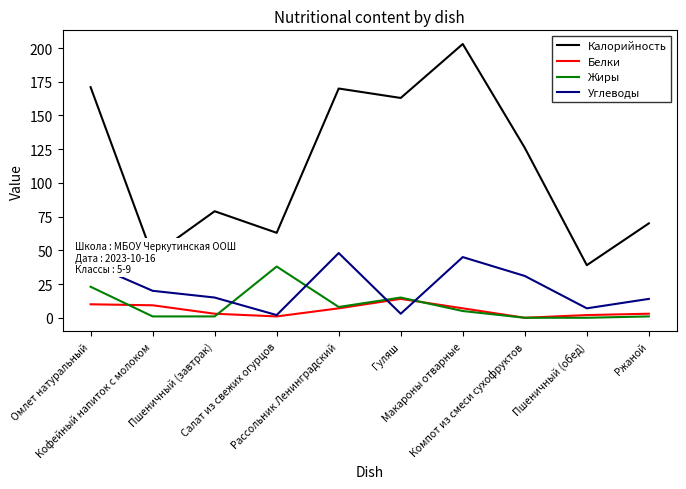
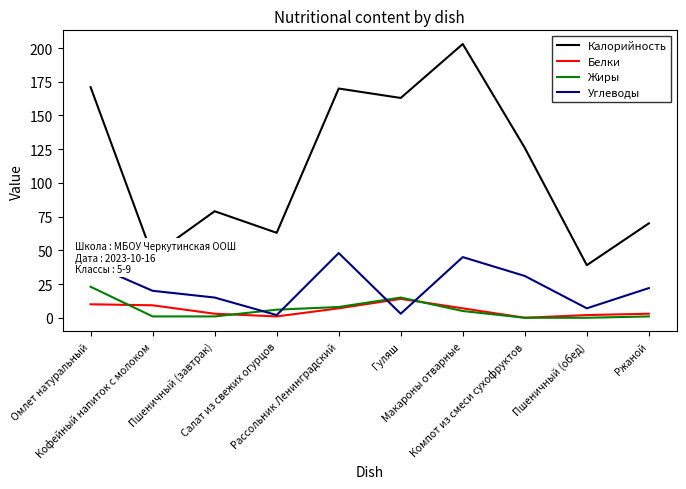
Жиры, Салат из свежих огурцов: 38 -> 6
Углеводы, Ржаной: 14 -> 22
